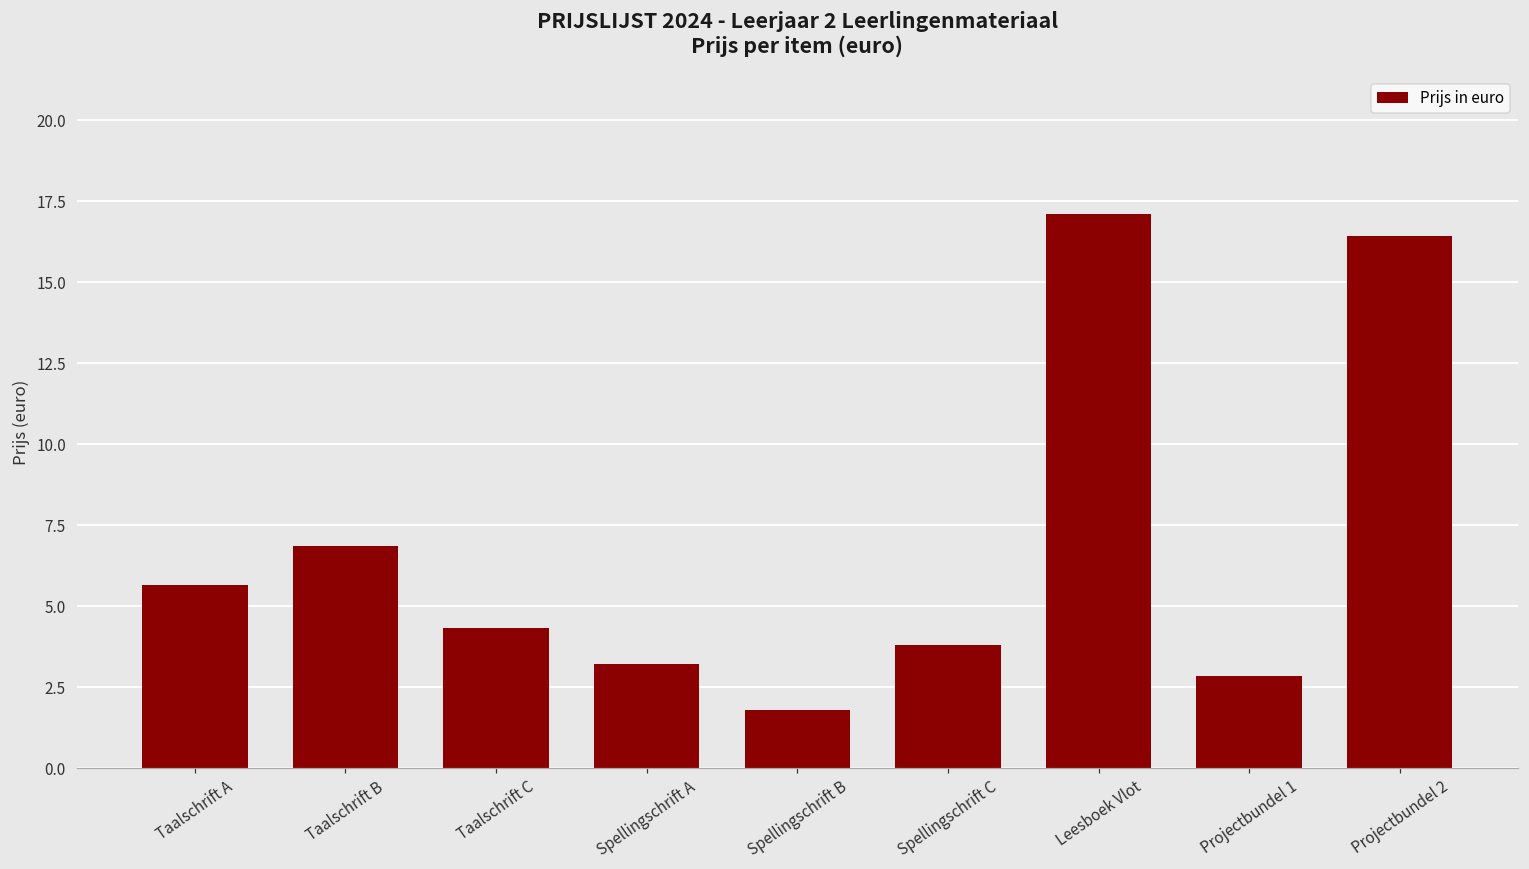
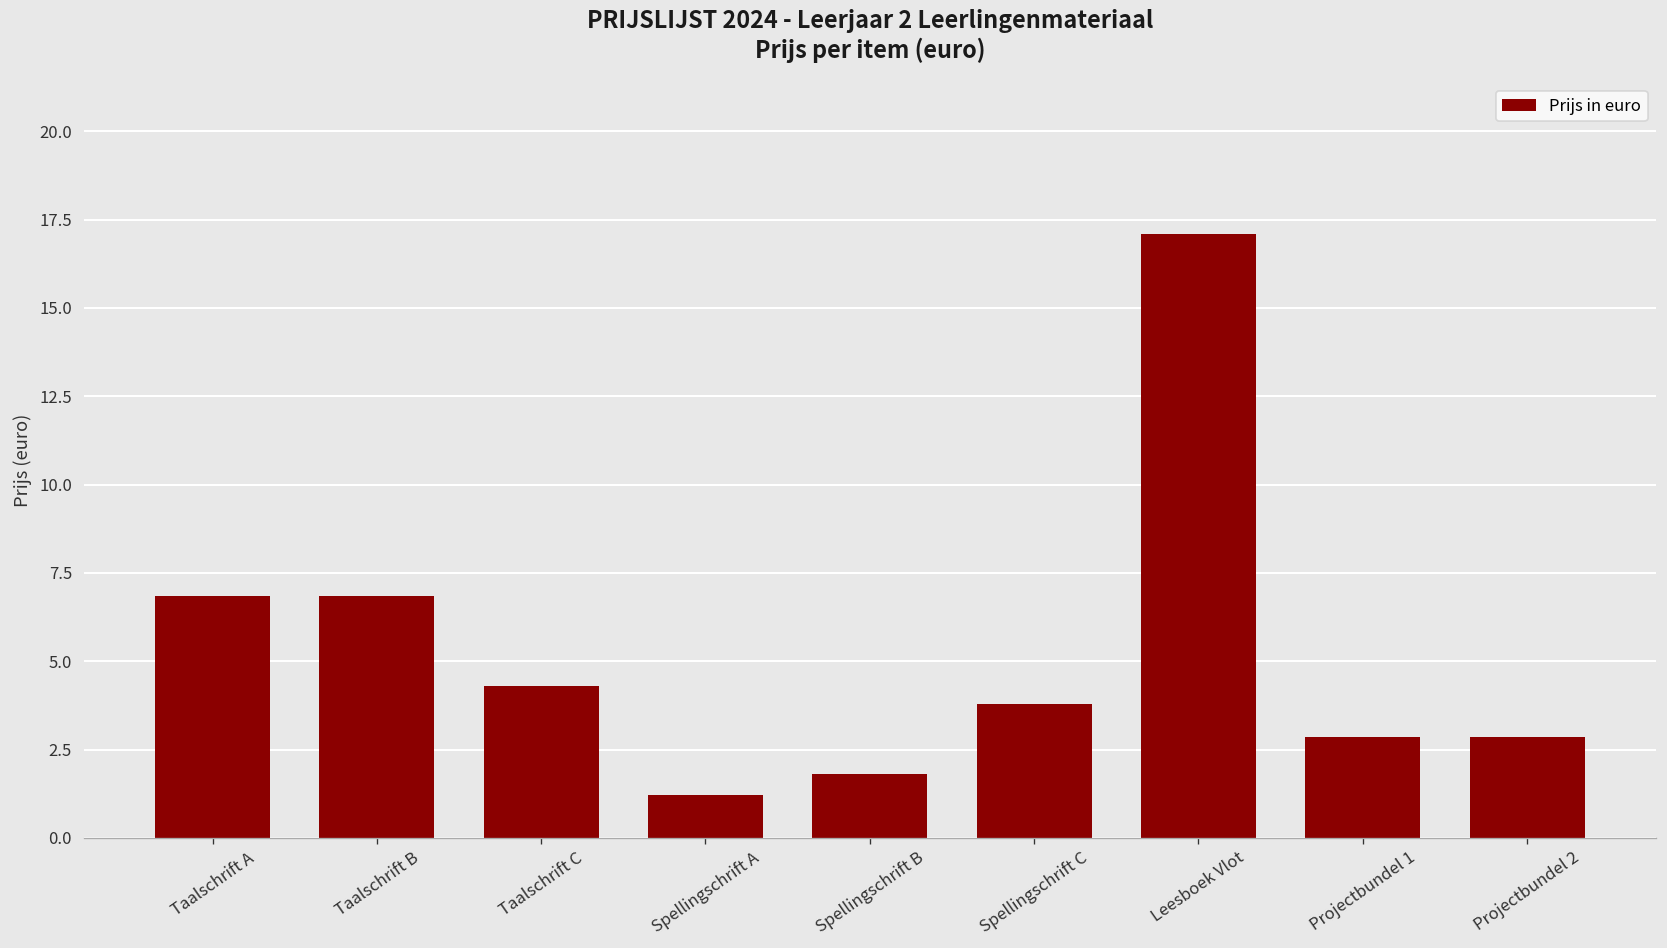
Taalschrift A: 5.6 -> 6.9
Spellingschrift A: 3.2 -> 1.2
Projectbundel 2: 16.4 -> 2.9
